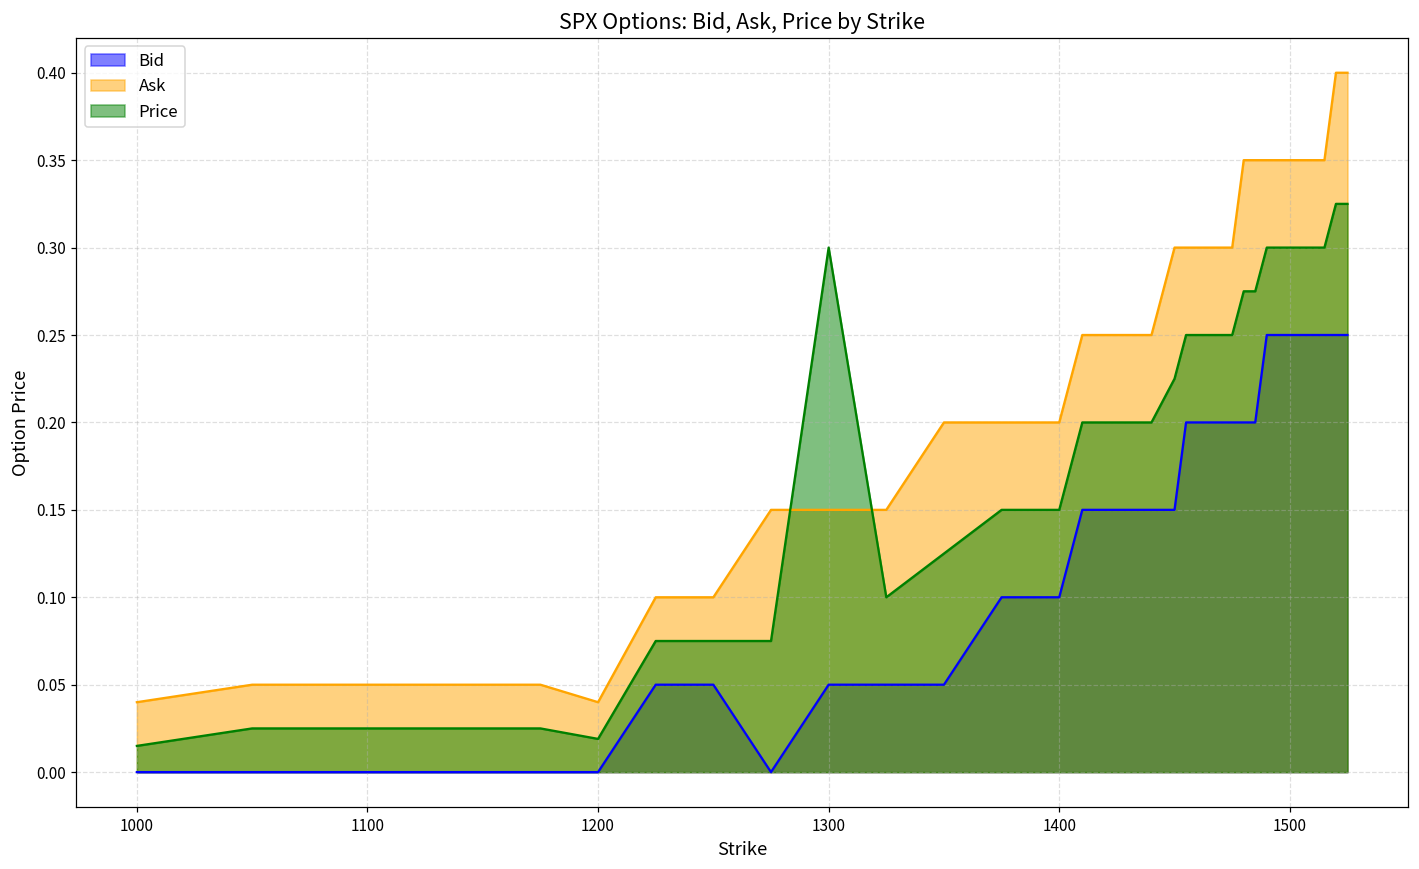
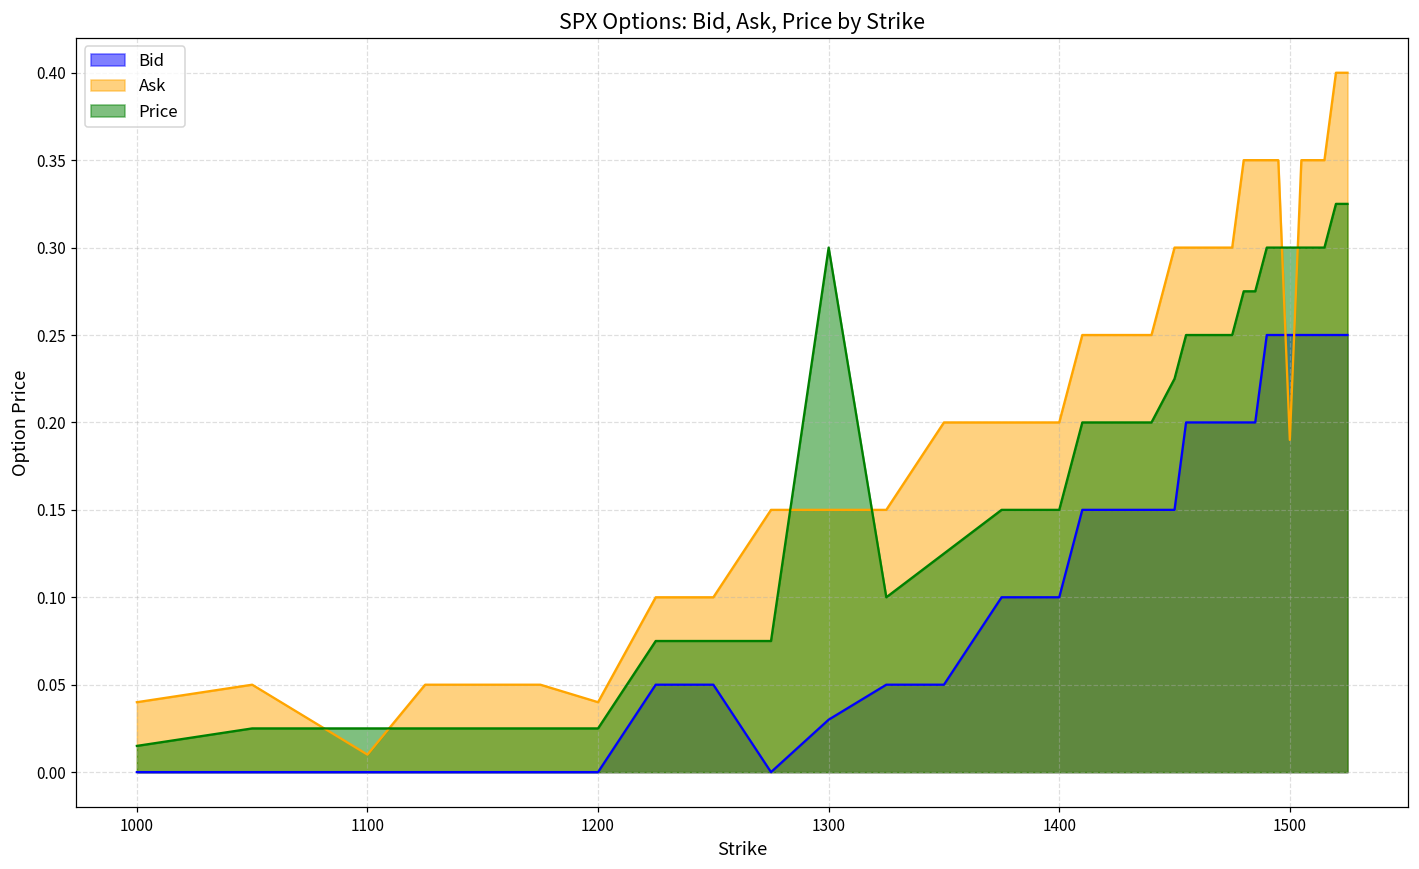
Ask, 1100: 0.05 -> 0.01
Price, 1200: 0.019 -> 0.025
Bid, 1300: 0.05 -> 0.03
Ask, 1500: 0.35 -> 0.19
